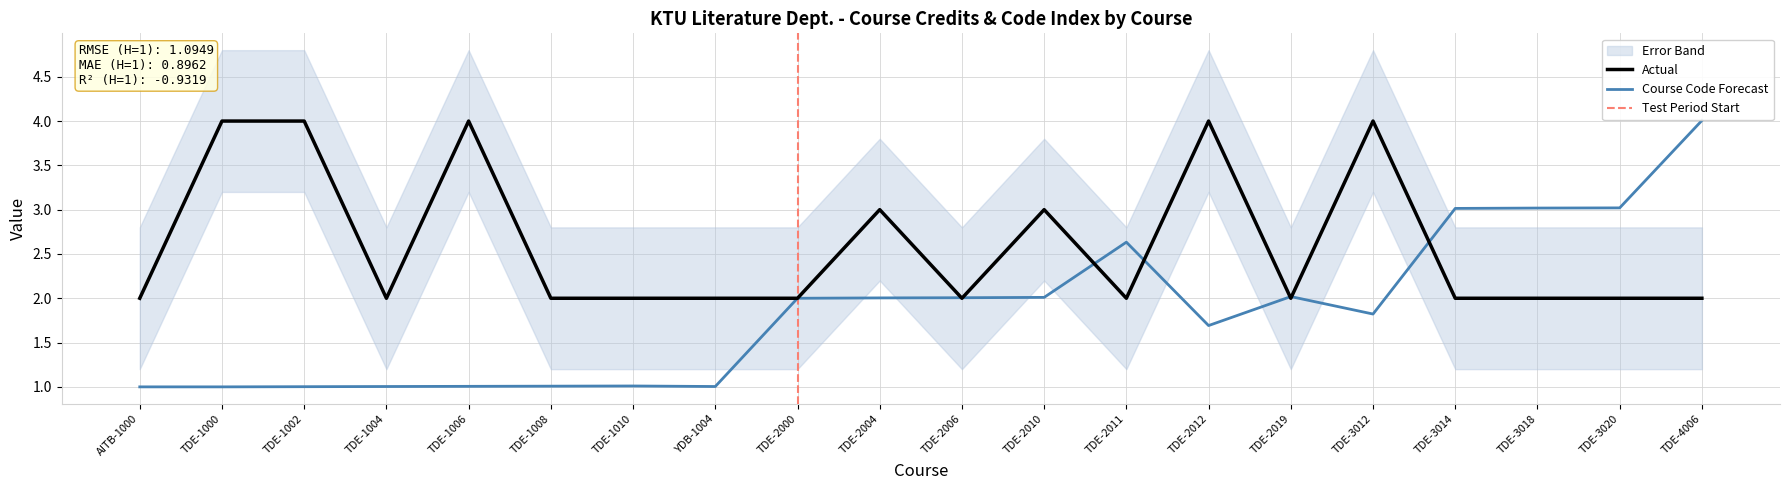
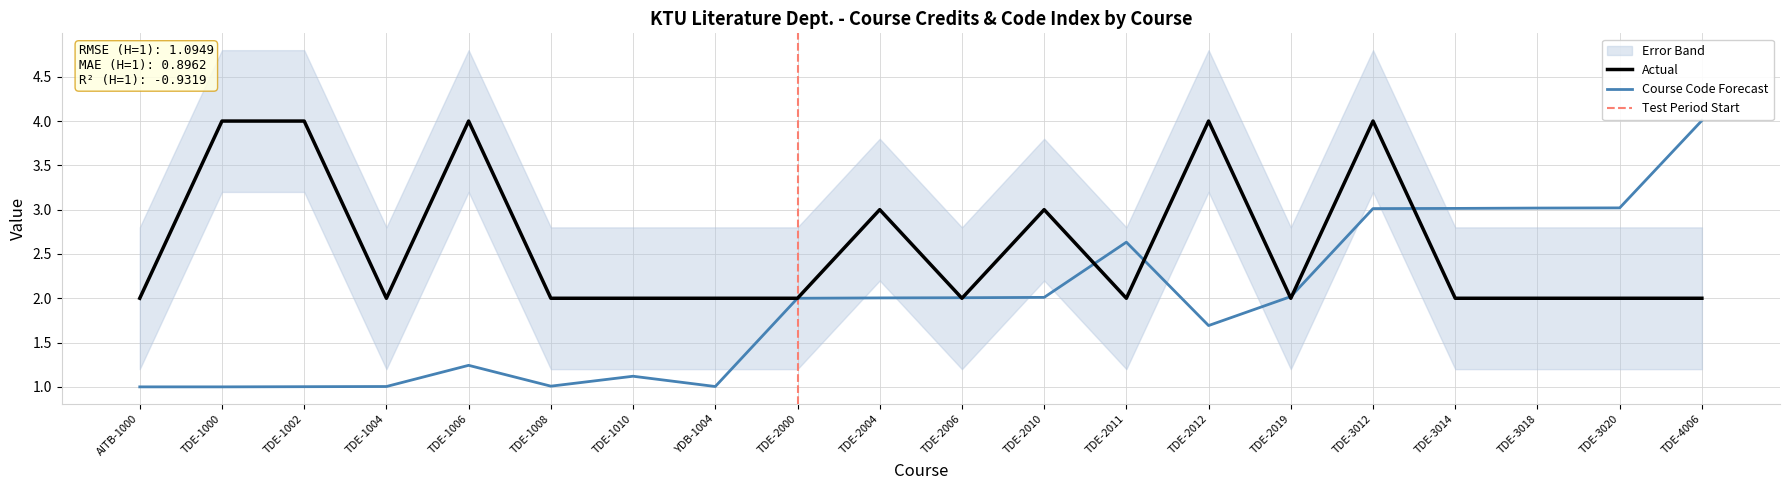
Course Code Forecast, TDE-1006: 1.0 -> 1.2
Course Code Forecast, TDE-1010: 1.0 -> 1.1
Course Code Forecast, TDE-3012: 1.8 -> 3.0
